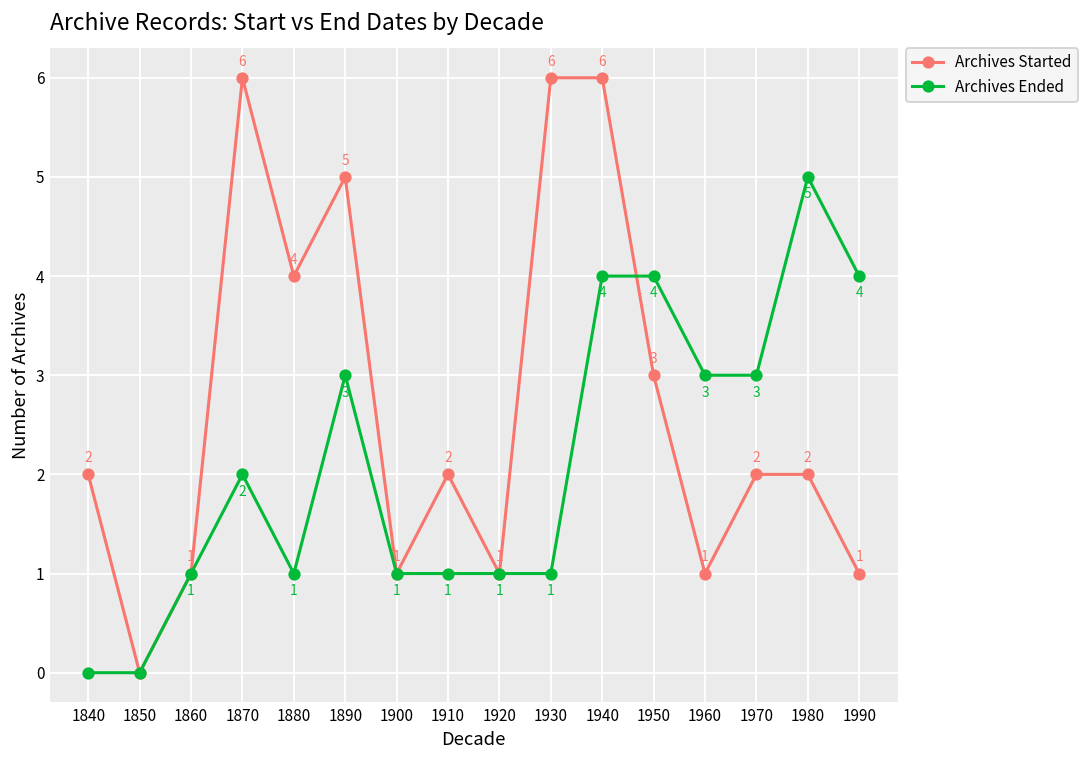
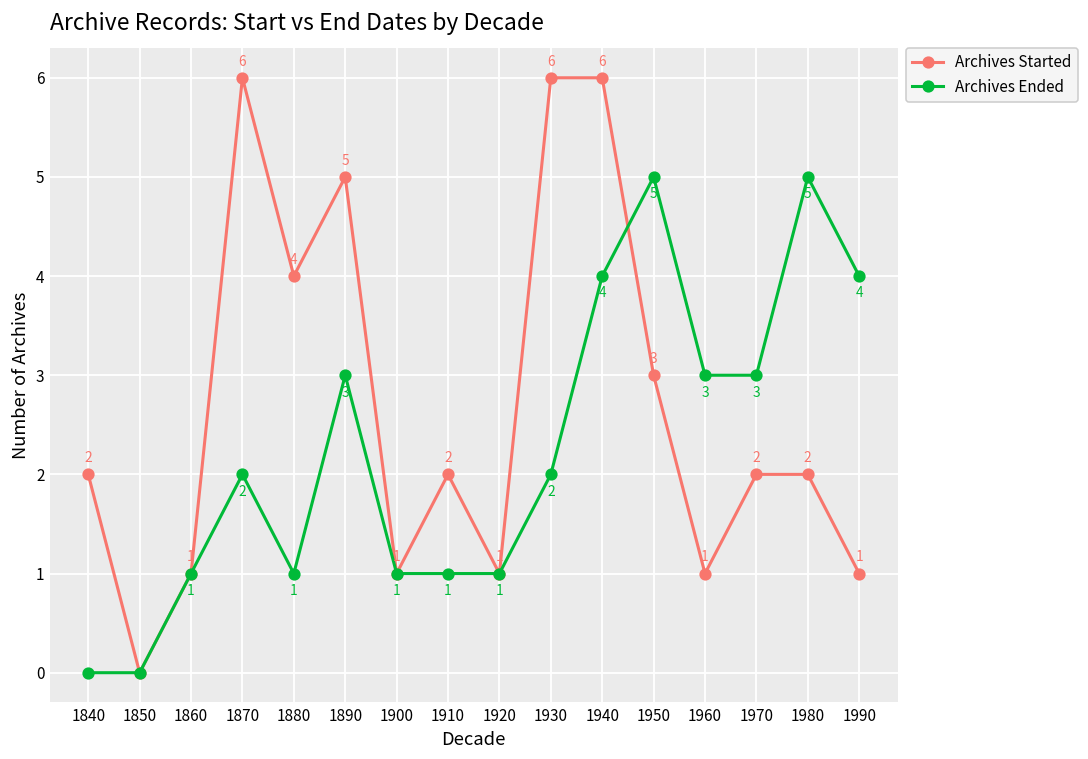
Archives Ended, 1930: 1 -> 2
Archives Ended, 1950: 4 -> 5
